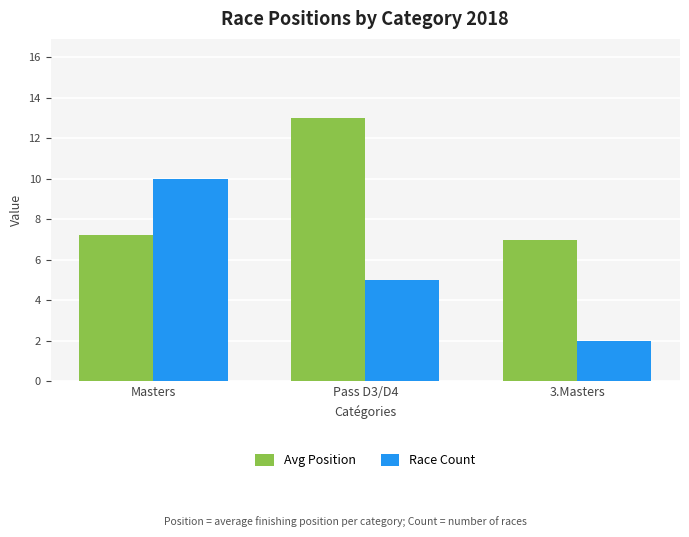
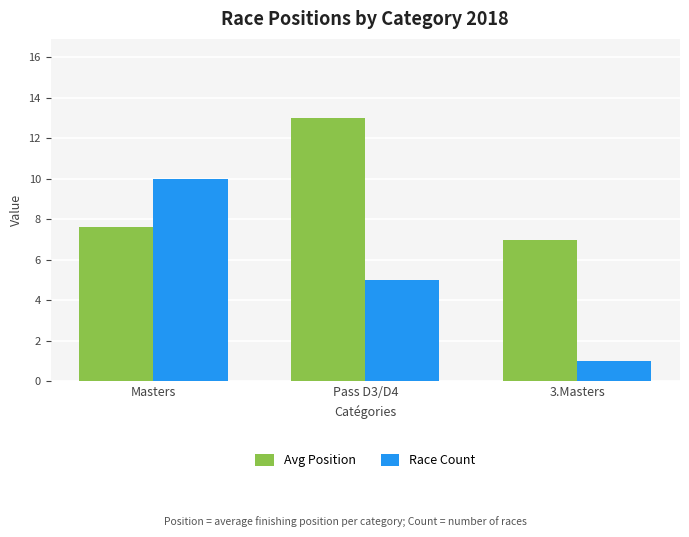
Avg Position, Masters: 7.2 -> 7.6
Race Count, 3.Masters: 2 -> 1
